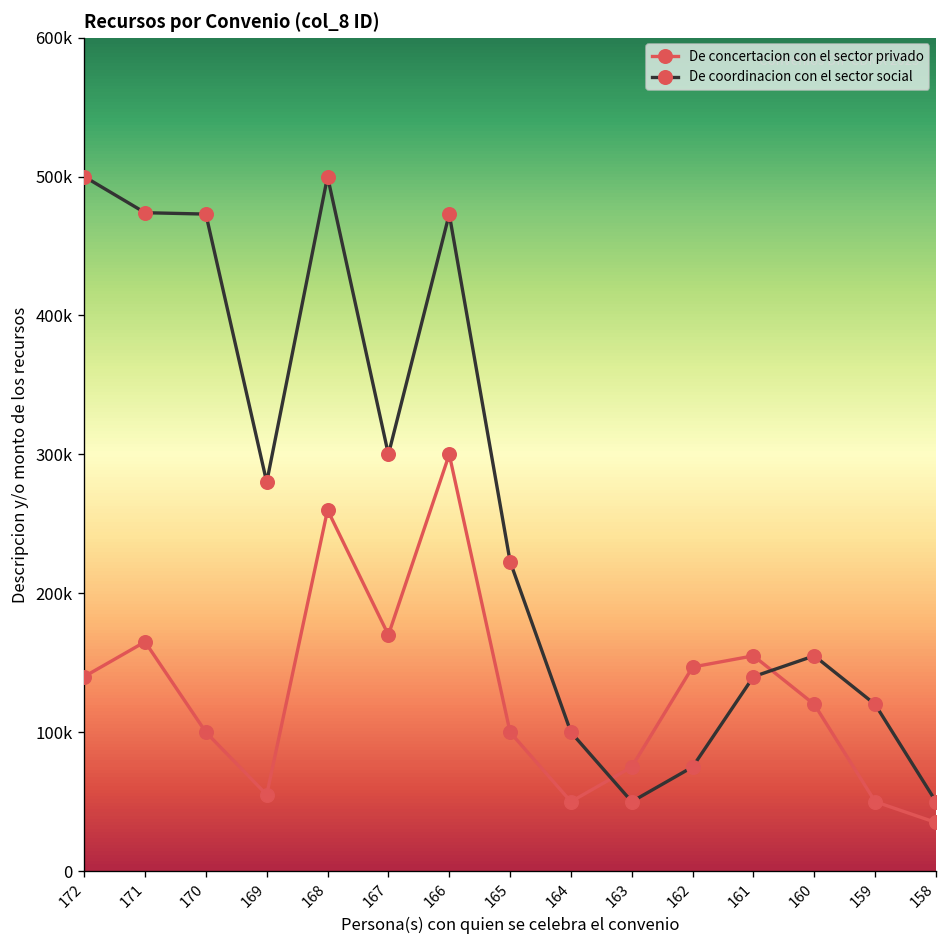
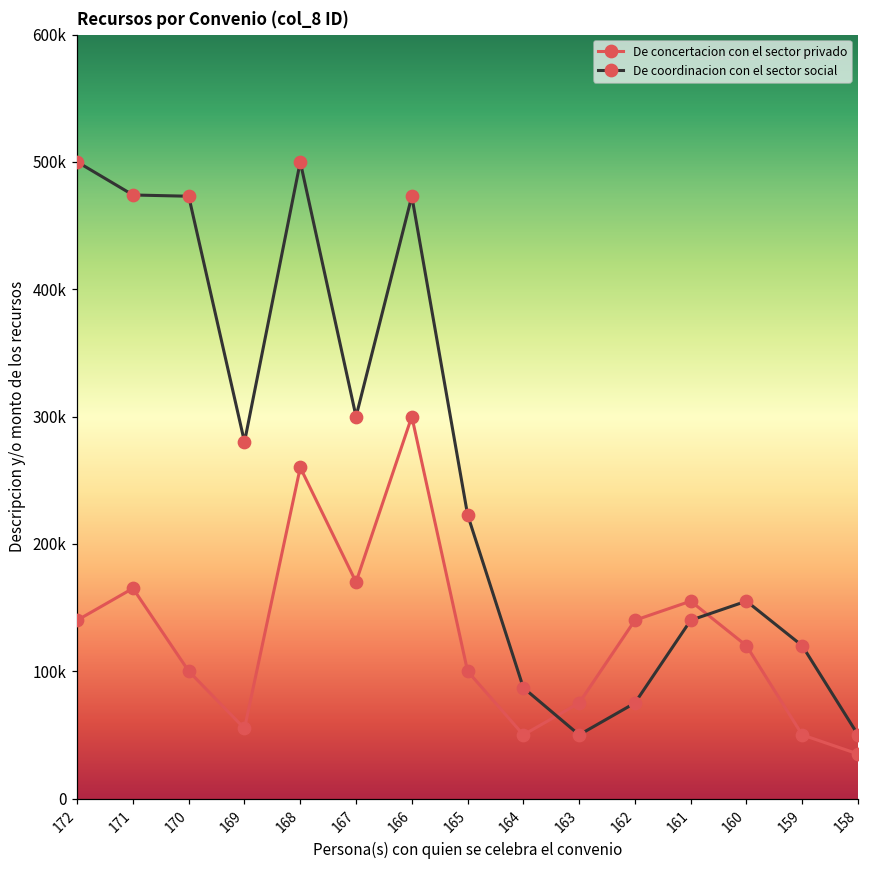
De coordinacion con el sector social, 164: 100000 -> 87000
De concertacion con el sector privado, 162: 147000 -> 140000
